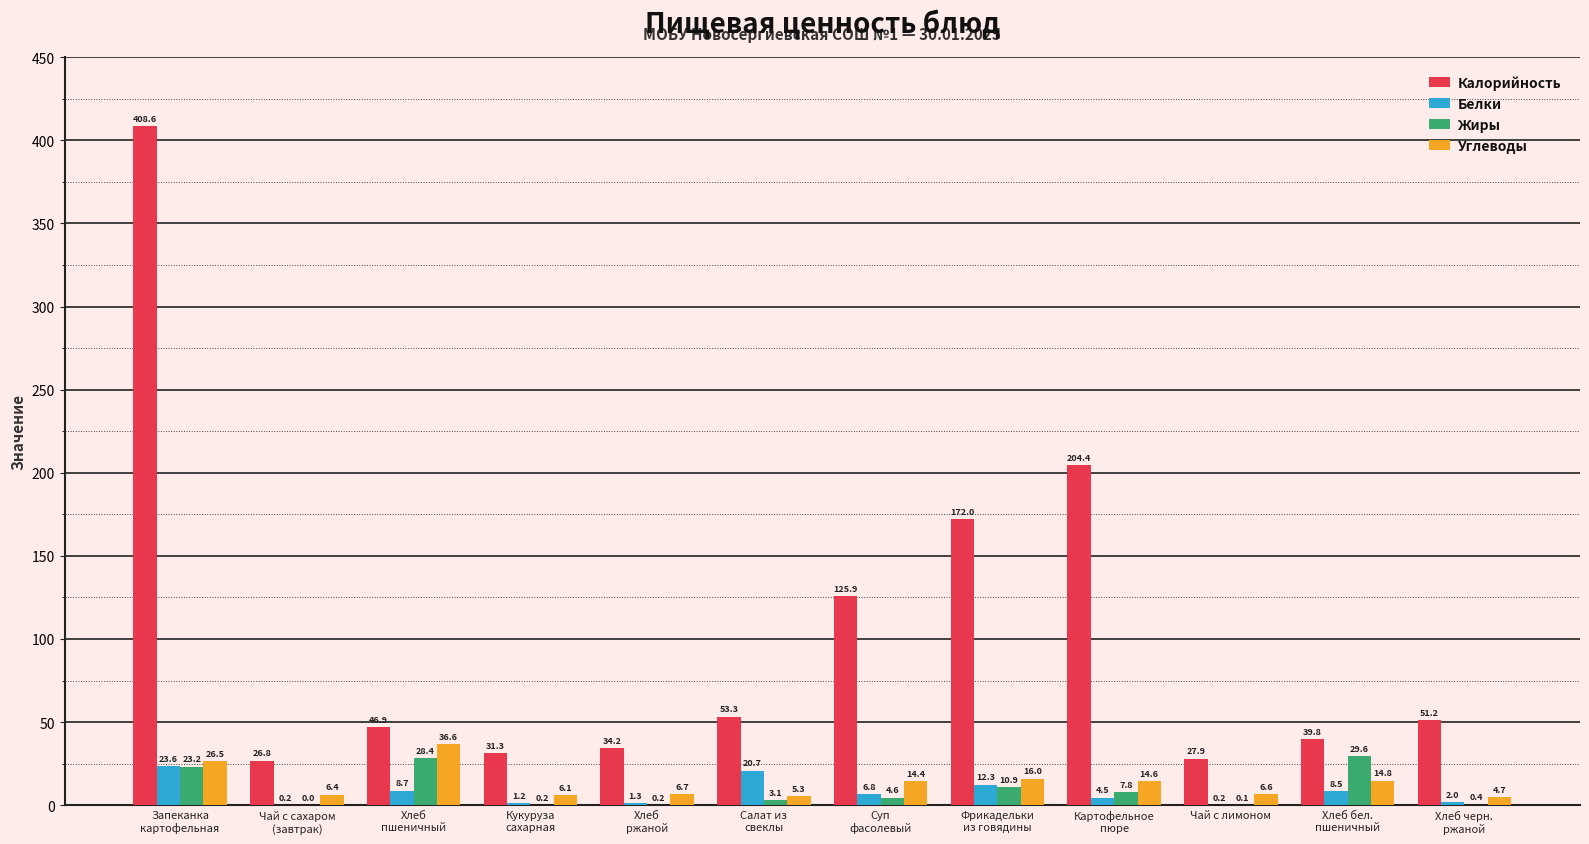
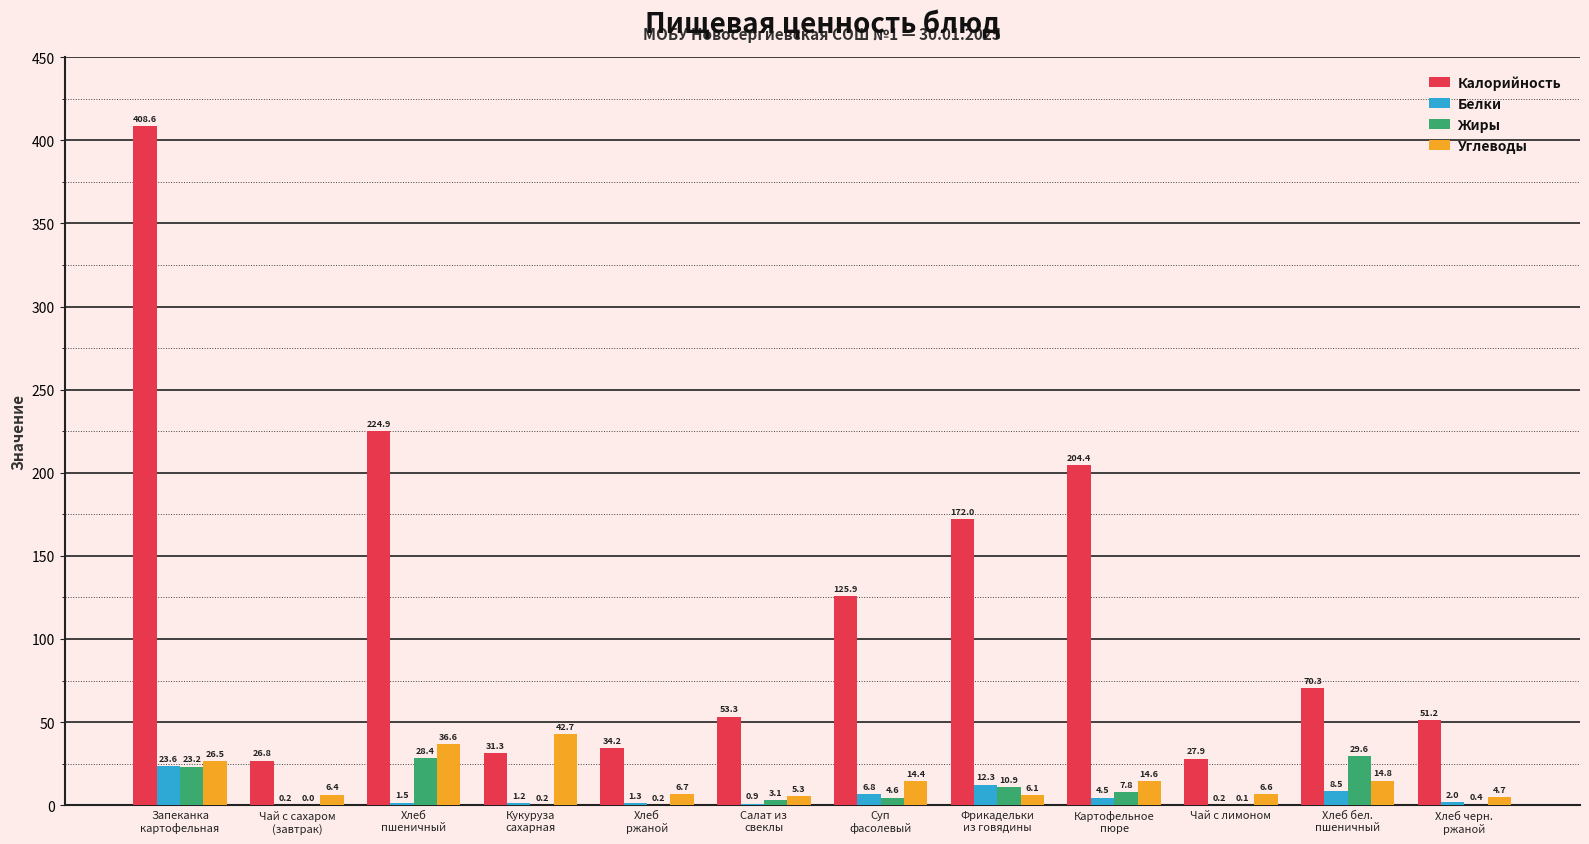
Калорийность, Хлеб пшеничный: 46.9 -> 224.9
Белки, Хлеб пшеничный: 8.7 -> 1.5
Углеводы, Кукуруза сахарная: 6.1 -> 42.7
Белки, Салат из свеклы: 20.7 -> 0.9
Углеводы, Фрикадельки из говядины: 16.0 -> 6.1
Калорийность, Хлеб бел. пшеничный: 39.8 -> 70.3
